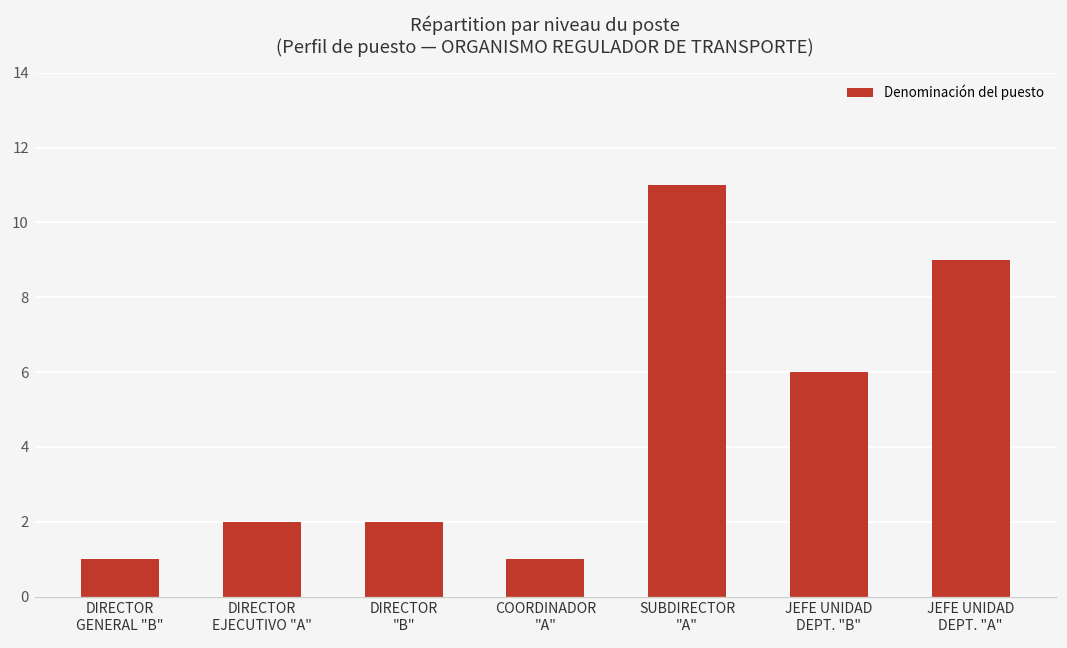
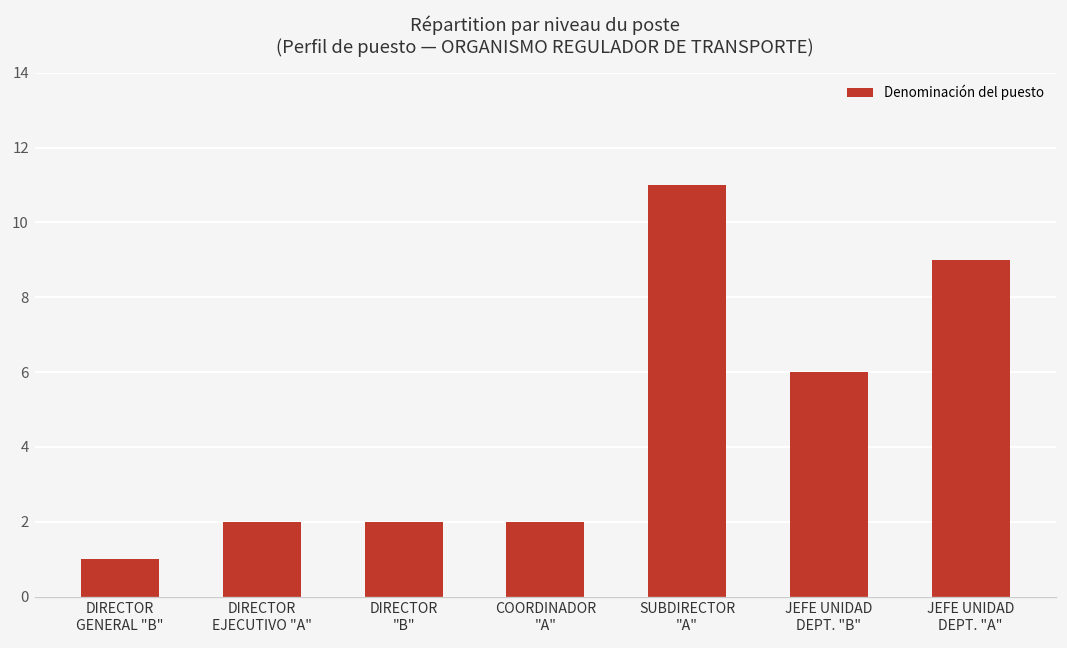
COORDINADOR "A": 1 -> 2
